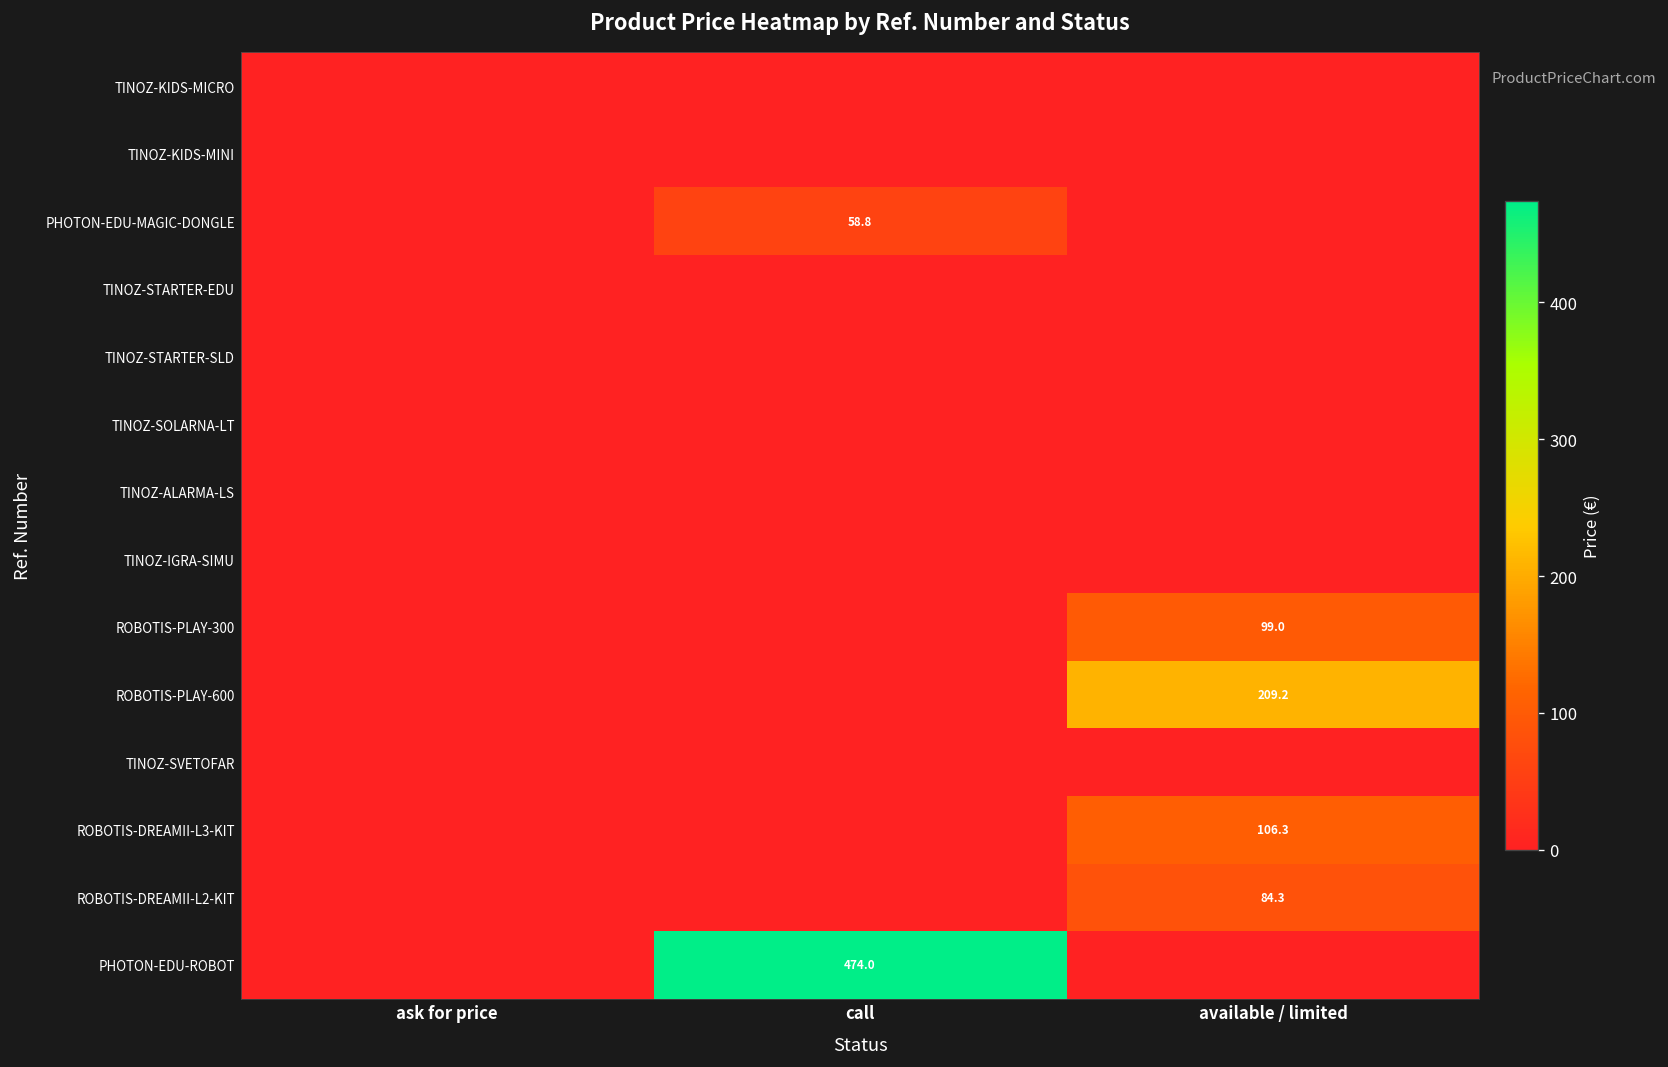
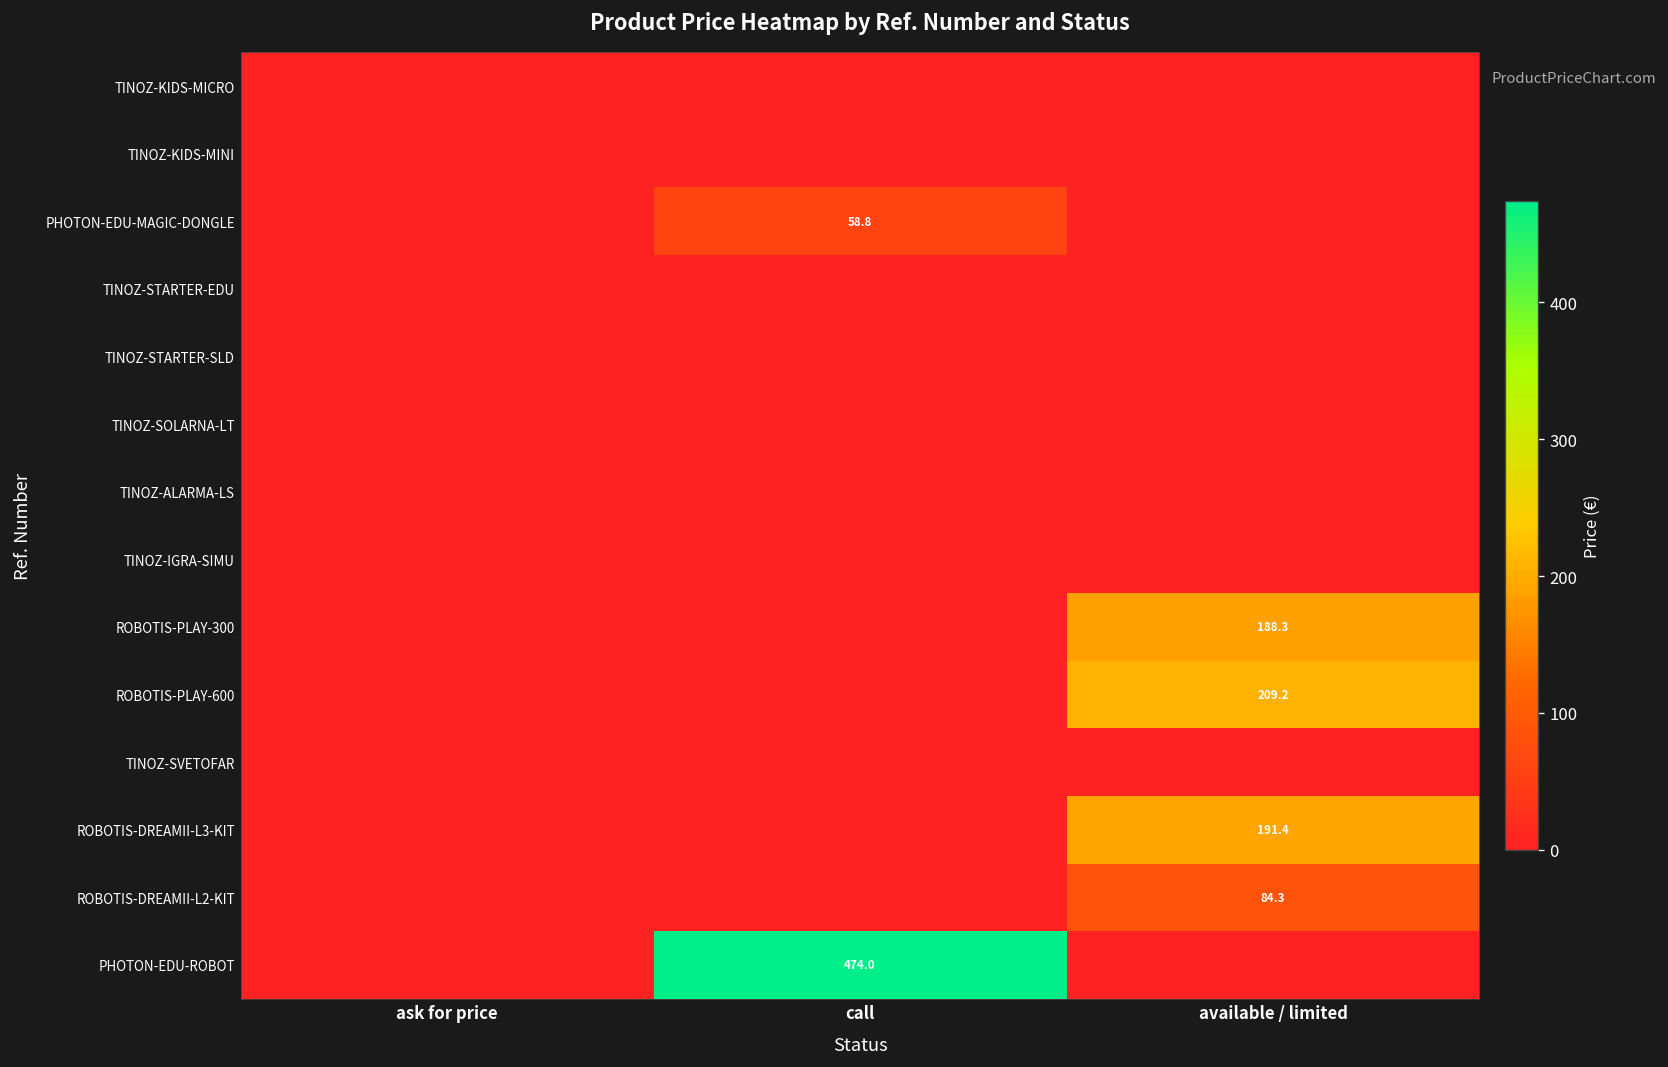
ROBOTIS-PLAY-300, available / limited: 99.0 -> 188.3
ROBOTIS-DREAMII-L3-KIT, available / limited: 106.3 -> 191.4
